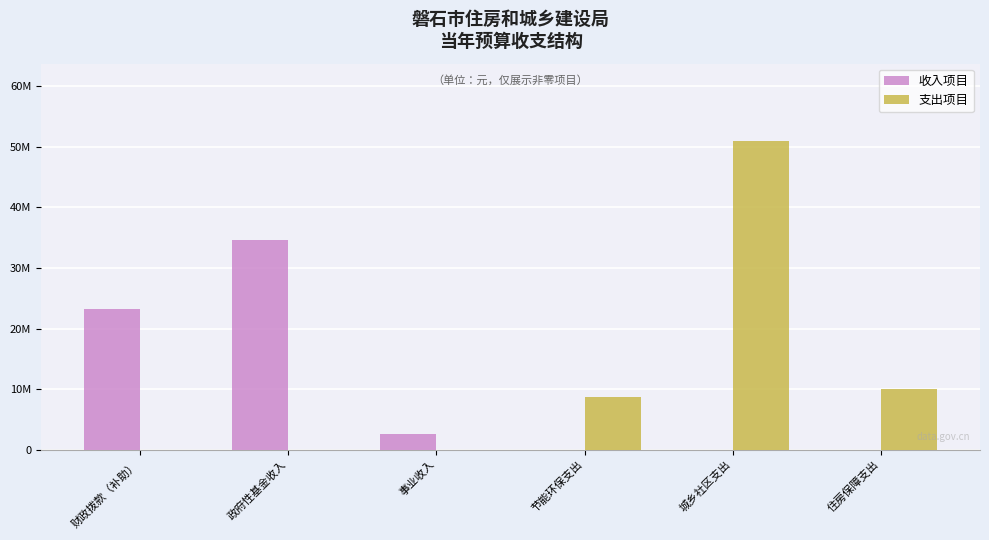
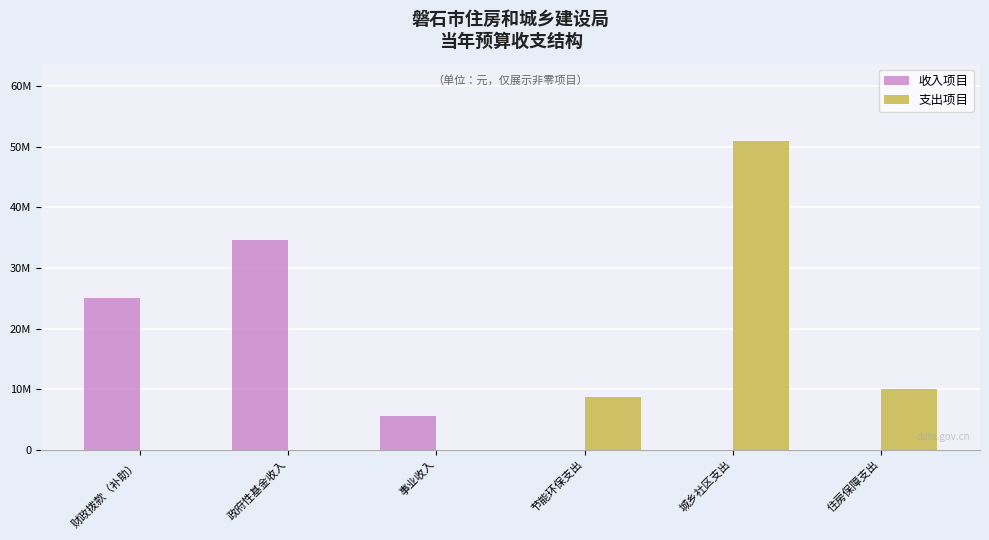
收入项目, 财政拨款（补助）: 23000000 -> 25000000
收入项目, 事业收入: 3000000 -> 6000000
